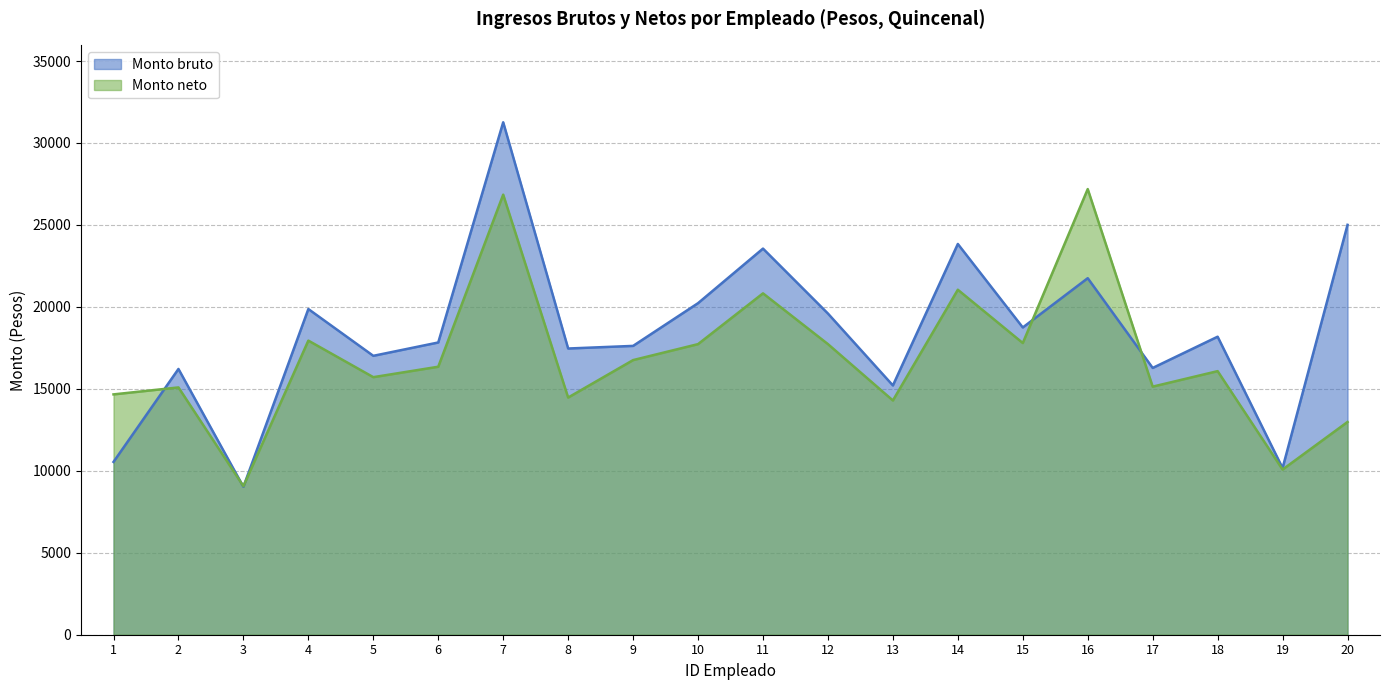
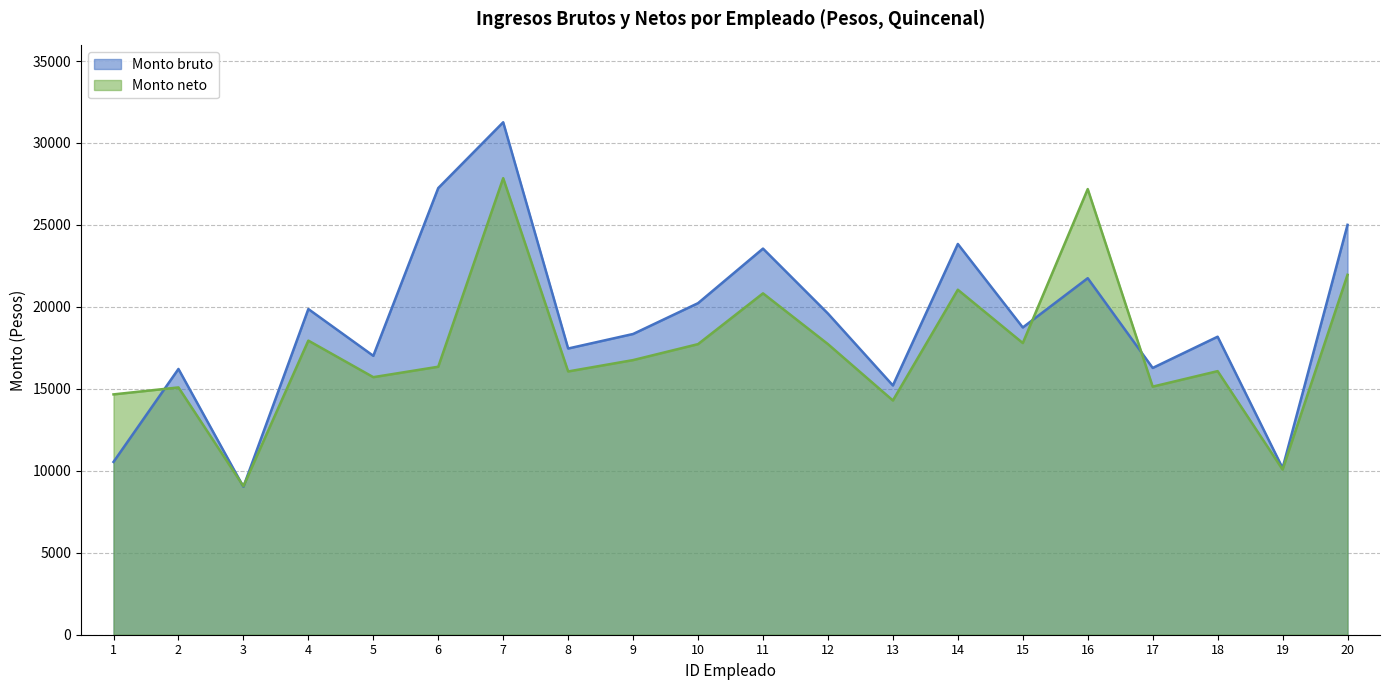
Monto bruto, 6: 17800 -> 27300
Monto neto, 7: 26800 -> 27900
Monto neto, 8: 14500 -> 16100
Monto bruto, 9: 17600 -> 18300
Monto neto, 20: 13000 -> 22000
